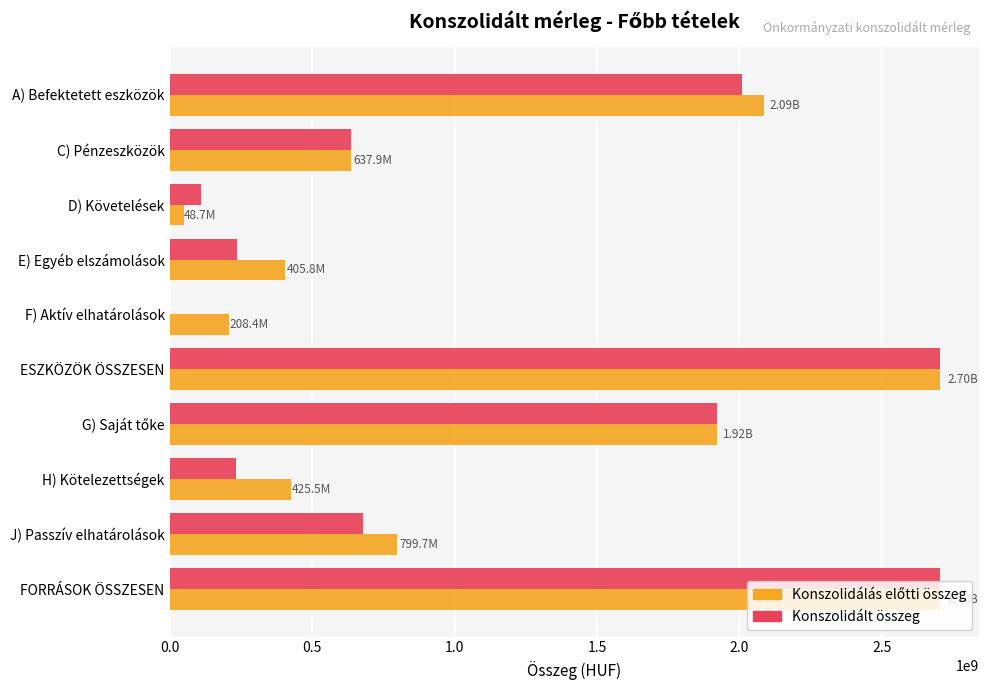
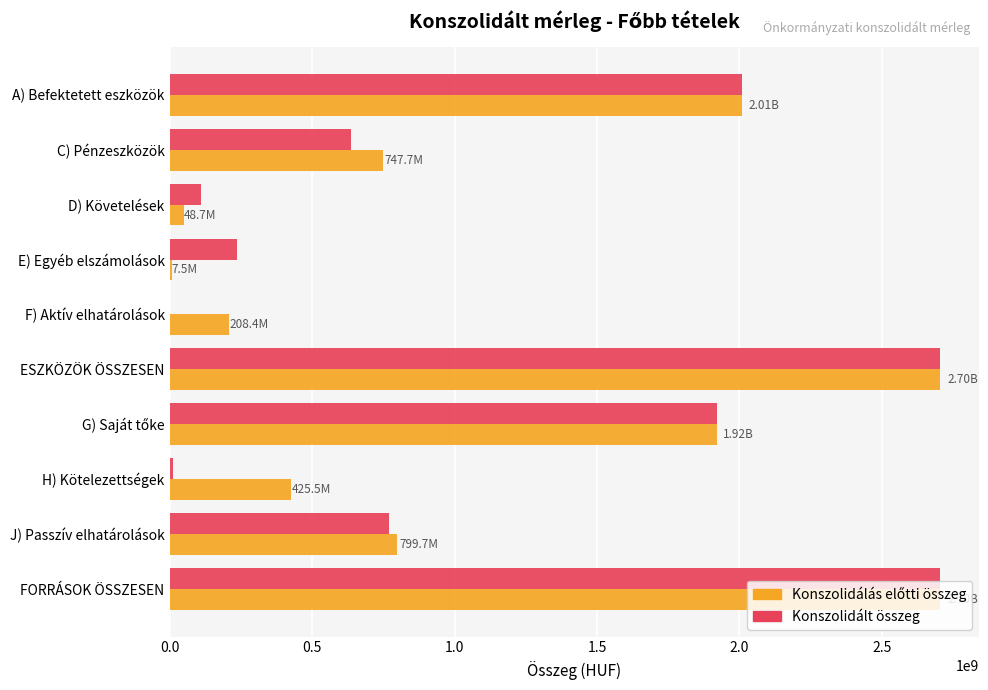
Konszolidálás előtti összeg, A) Befektetett eszközök: 2.09B -> 2.01B
Konszolidálás előtti összeg, C) Pénzeszközök: 637.9M -> 747.7M
Konszolidálás előtti összeg, E) Egyéb elszámolások: 405.8M -> 7.5M
Konszolidált összeg, H) Kötelezettségek: 230000000 -> 10000000
Konszolidált összeg, J) Passzív elhatárolások: 680000000 -> 770000000
